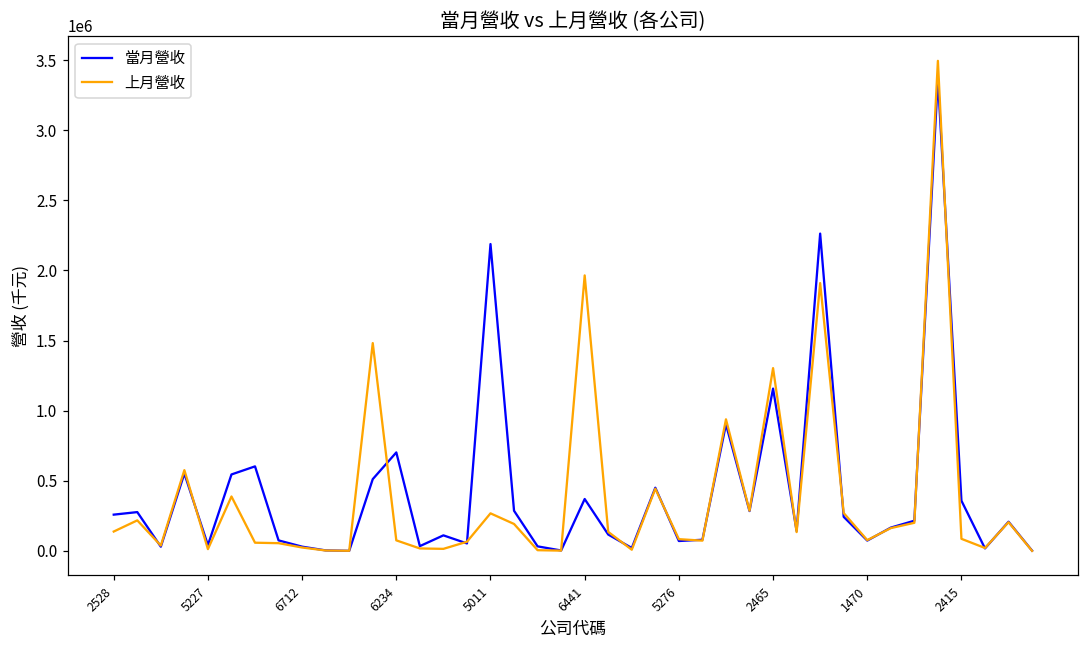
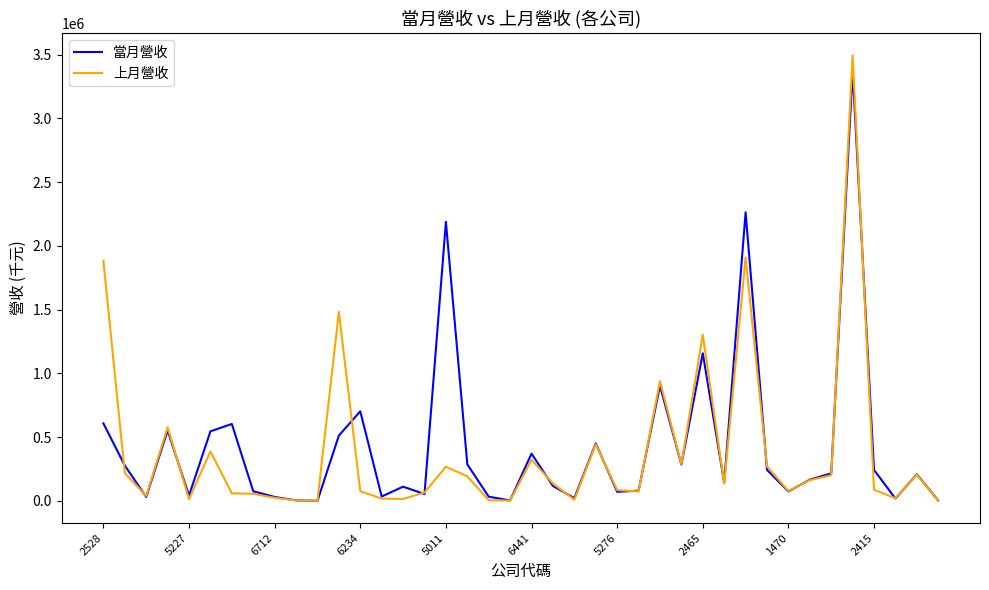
當月營收, 2528: 260000 -> 610000
上月營收, 2528: 140000 -> 1880000
上月營收, 6441: 1970000 -> 320000
當月營收, 2415: 360000 -> 240000
